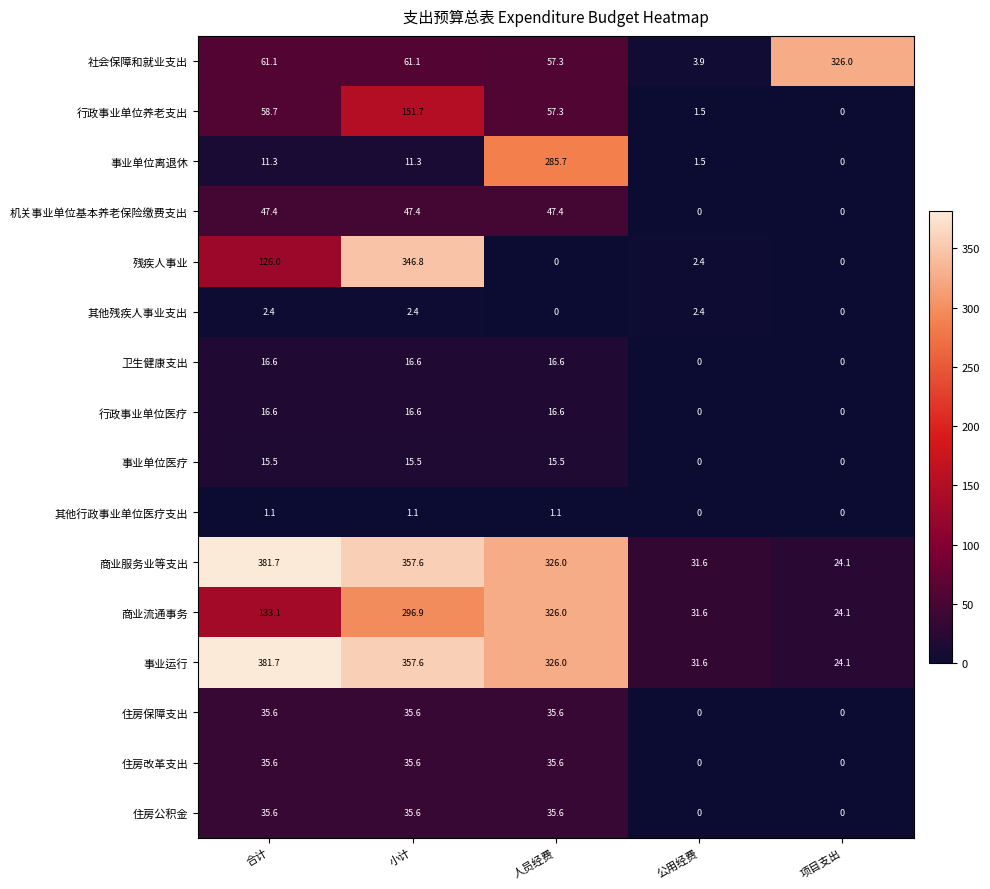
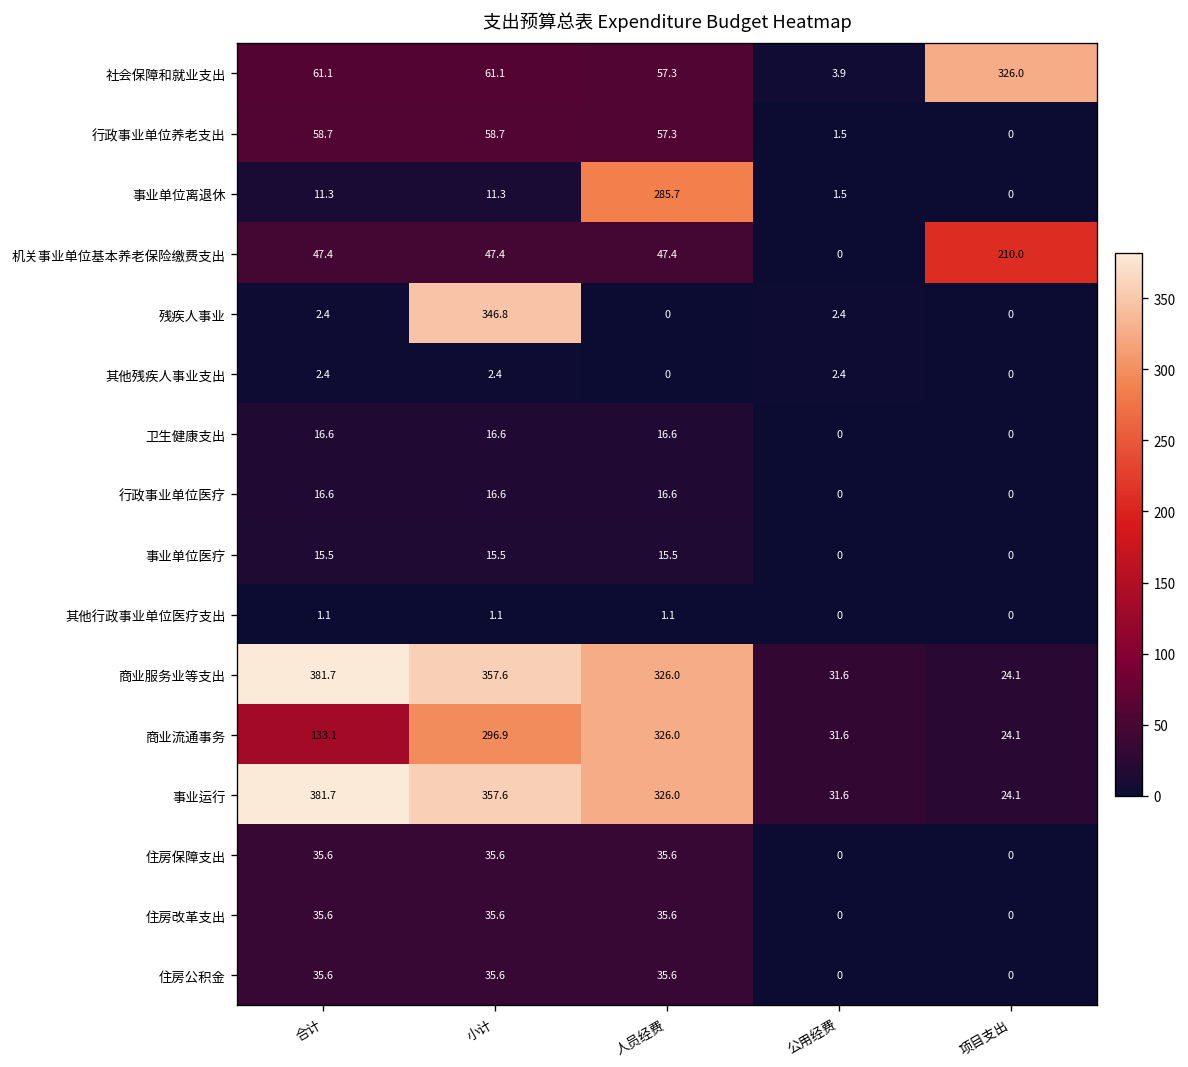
行政事业单位养老支出, 小计: 151.7 -> 58.7
机关事业单位基本养老保险缴费支出, 项目支出: 0 -> 210.0
残疾人事业, 合计: 126.0 -> 2.4
